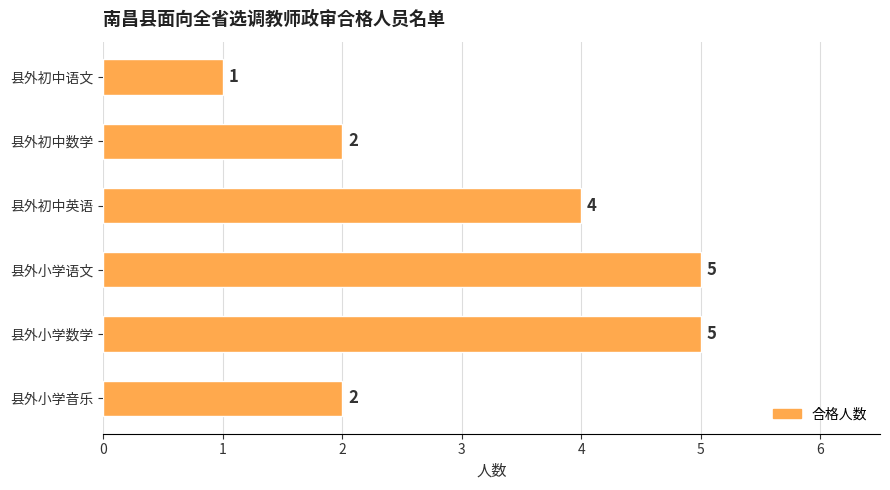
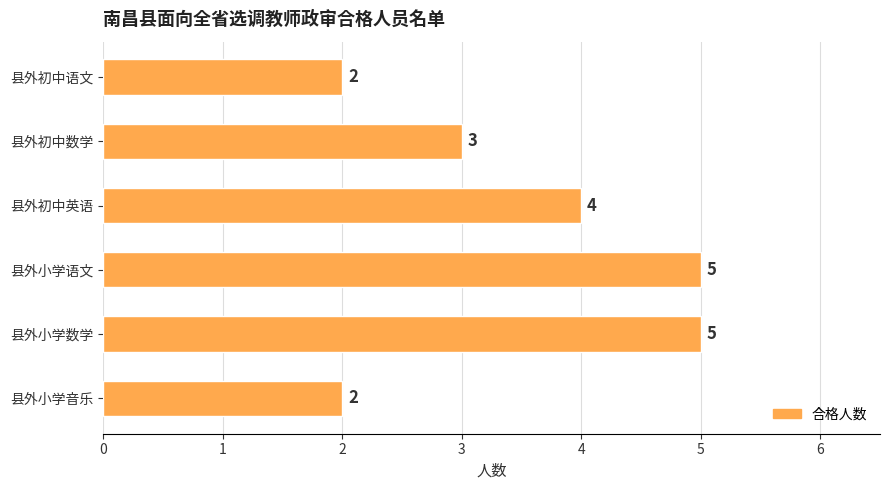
县外初中语文: 1 -> 2
县外初中数学: 2 -> 3
